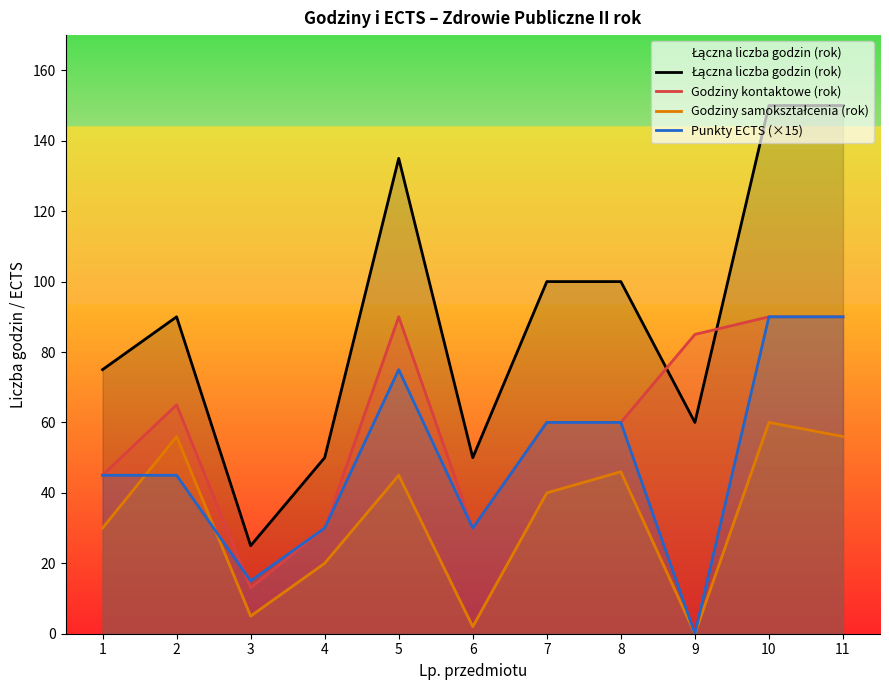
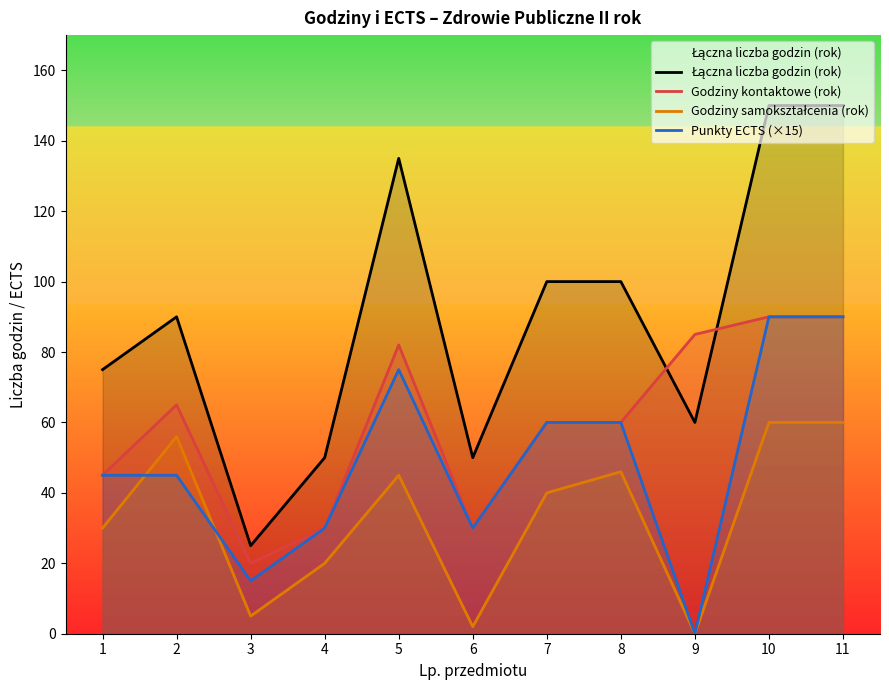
Godziny kontaktowe (rok), 3: 13 -> 20
Godziny kontaktowe (rok), 5: 90 -> 82
Godziny samokształcenia (rok), 11: 56 -> 60
